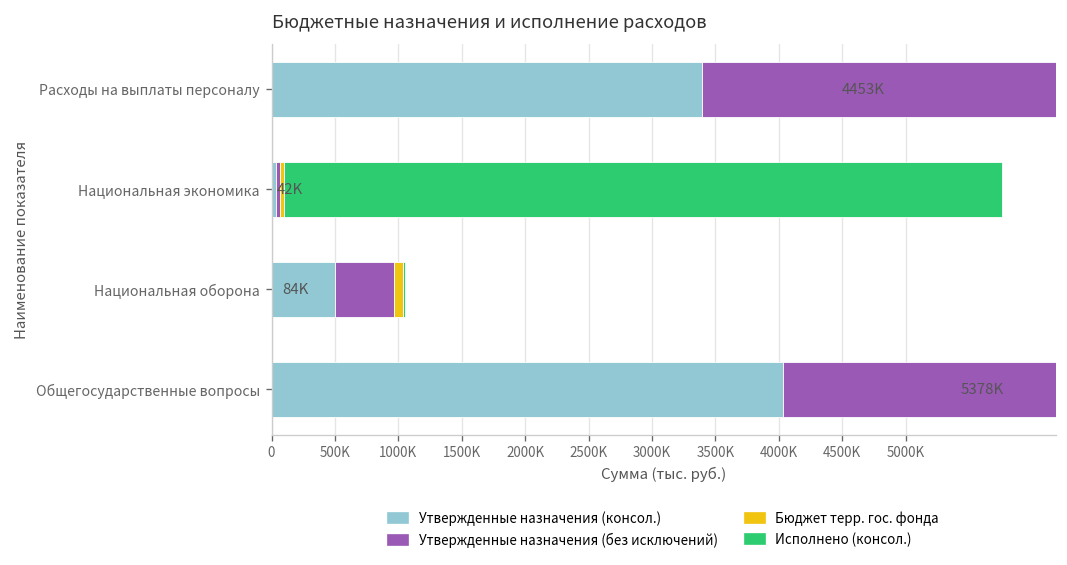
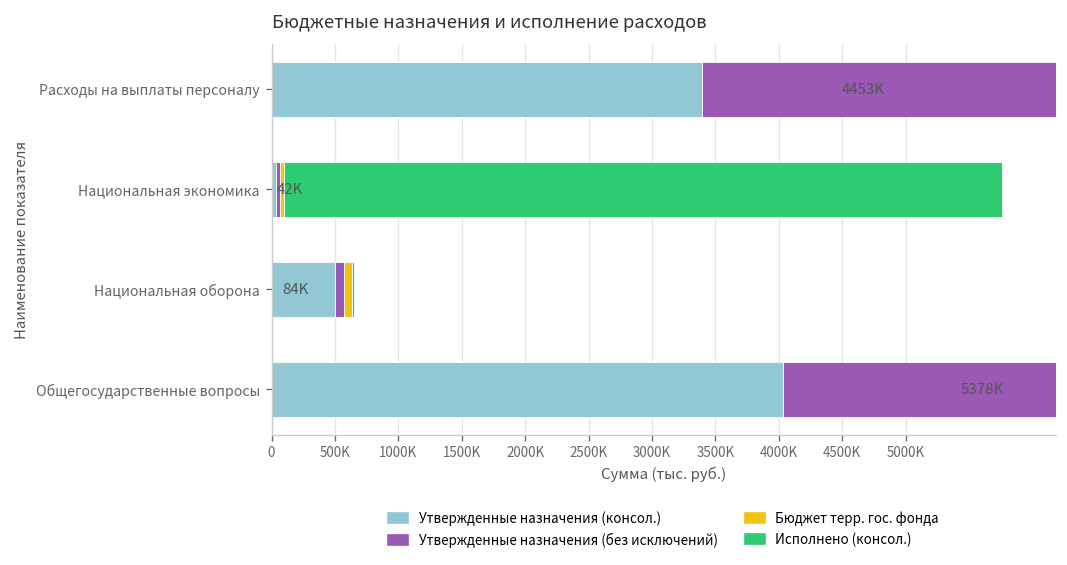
Утвержденные назначения (без исключений), Национальная оборона: 460000 -> 70000
